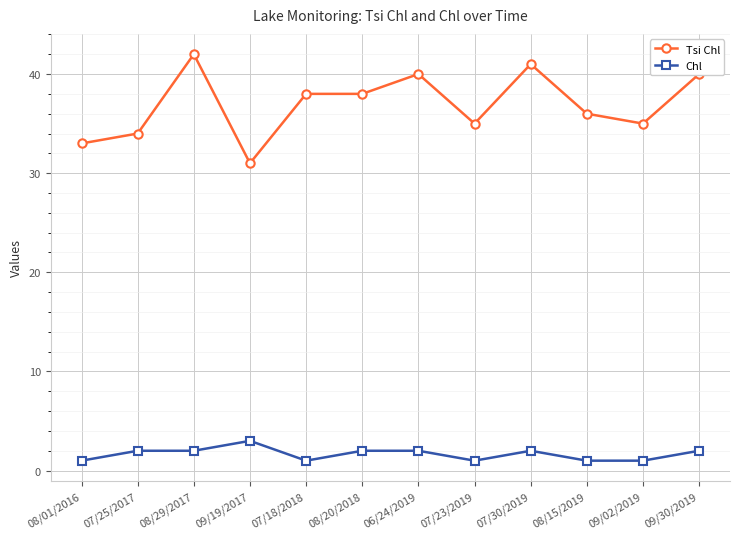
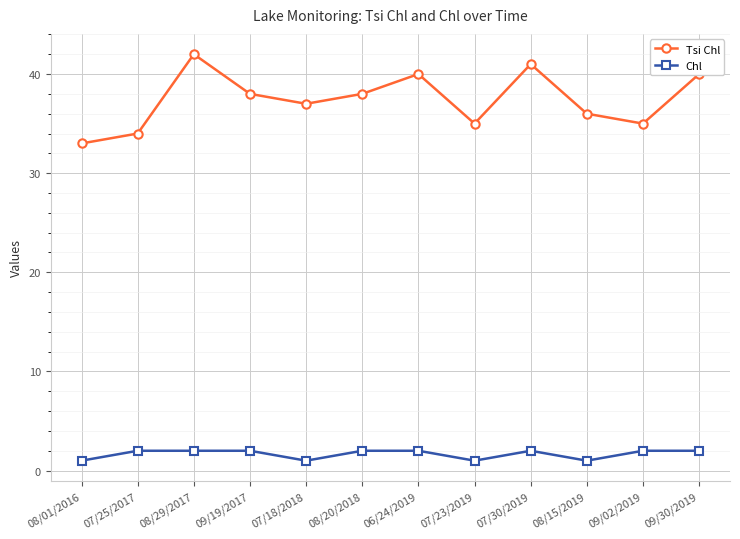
Tsi Chl, 09/19/2017: 31 -> 38
Chl, 09/19/2017: 3 -> 2
Tsi Chl, 07/18/2018: 38 -> 37
Chl, 09/02/2019: 1 -> 2
